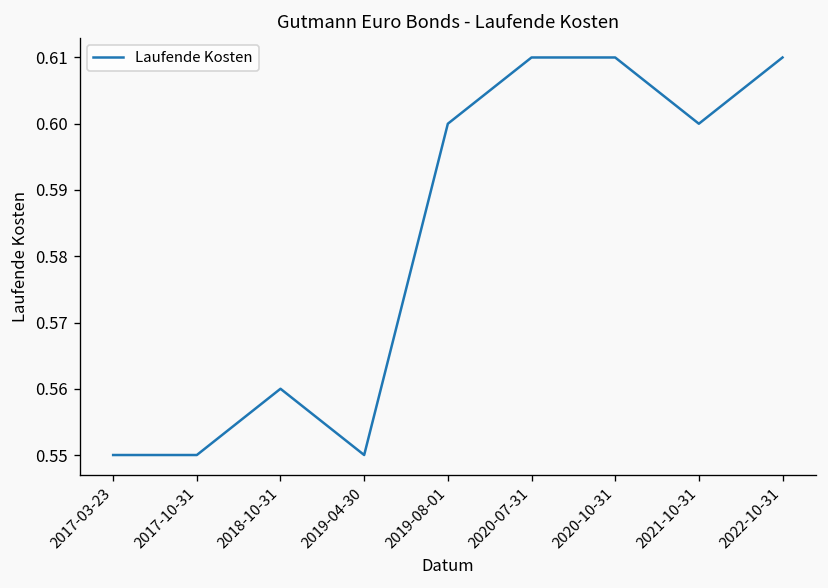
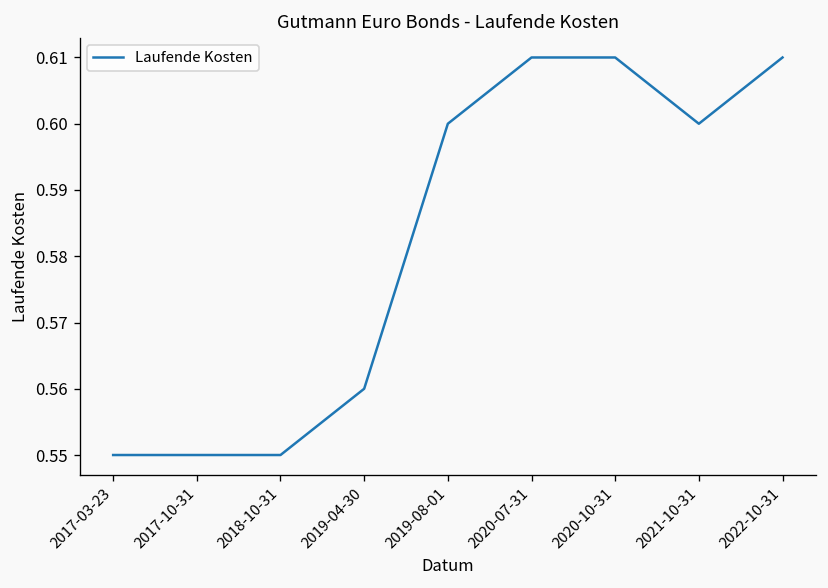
2018-10-31: 0.56 -> 0.55
2019-04-30: 0.55 -> 0.56
